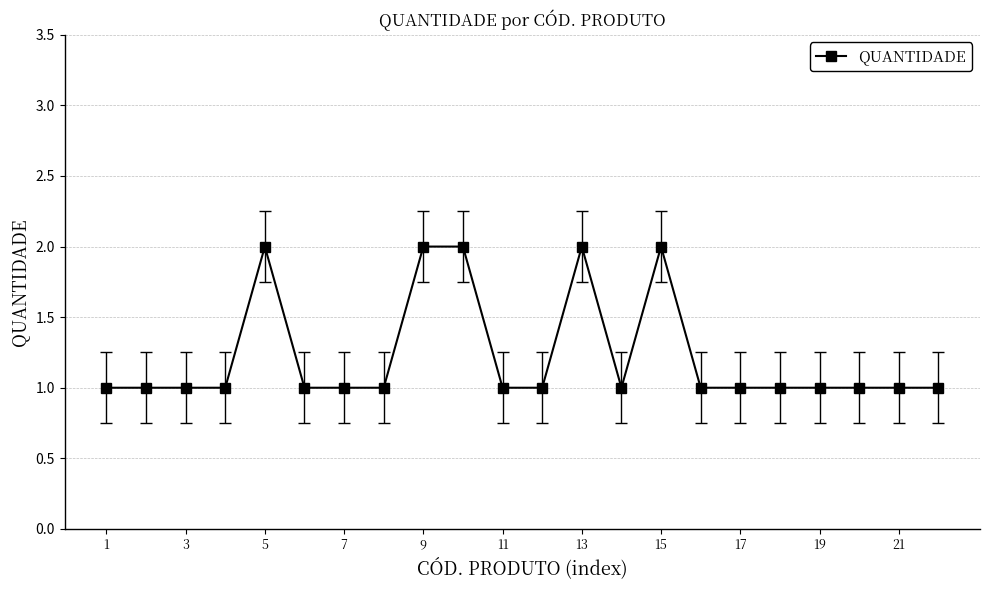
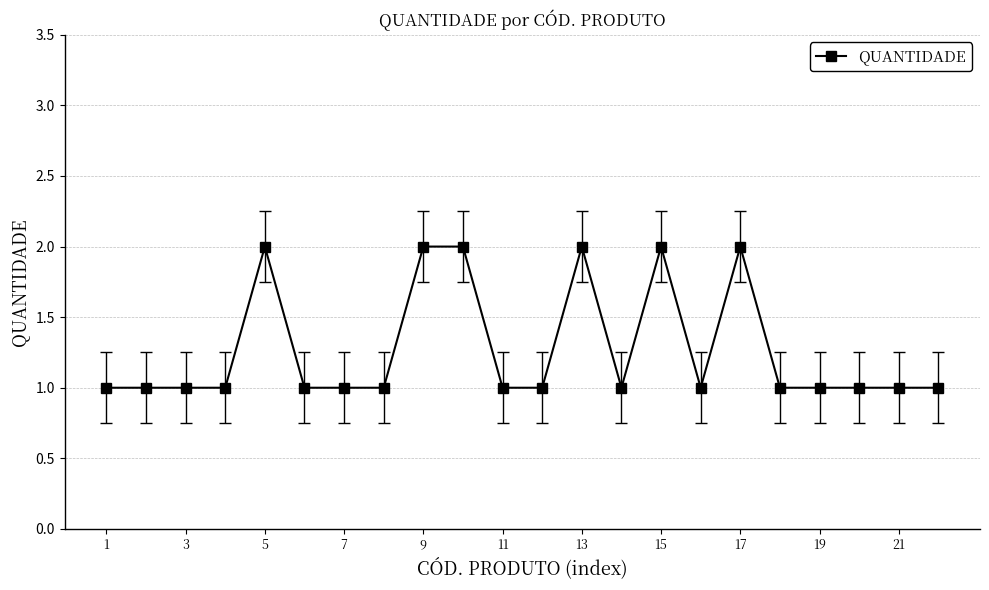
QUANTIDADE, 17: 1 -> 2
